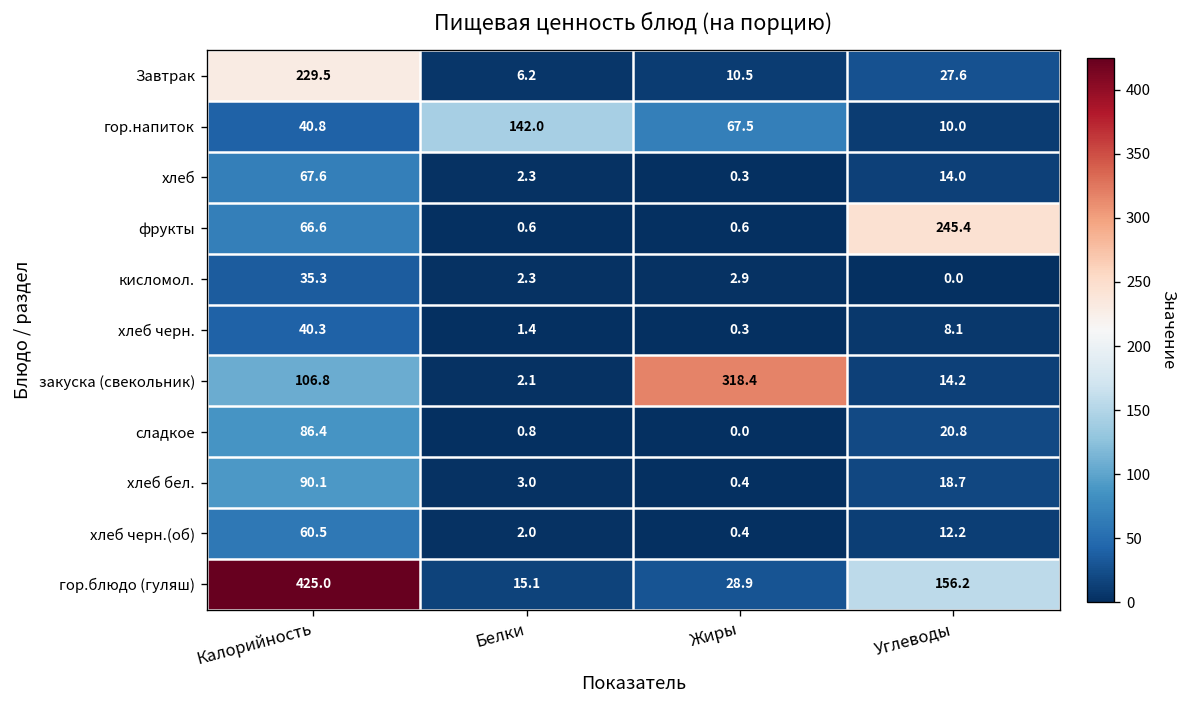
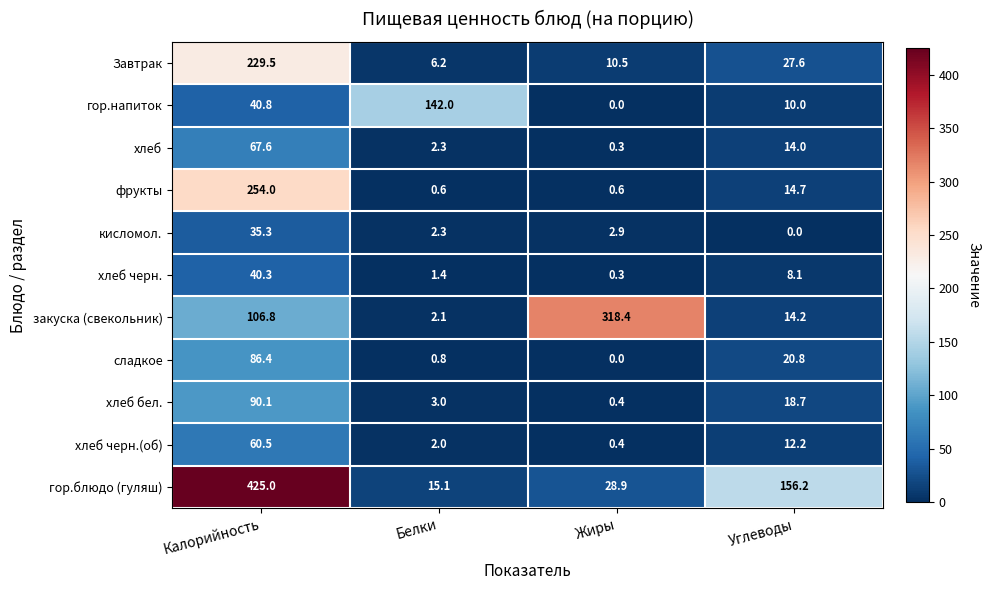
гор.напиток, Жиры: 67.5 -> 0.0
фрукты, Калорийность: 66.6 -> 254.0
фрукты, Углеводы: 245.4 -> 14.7
